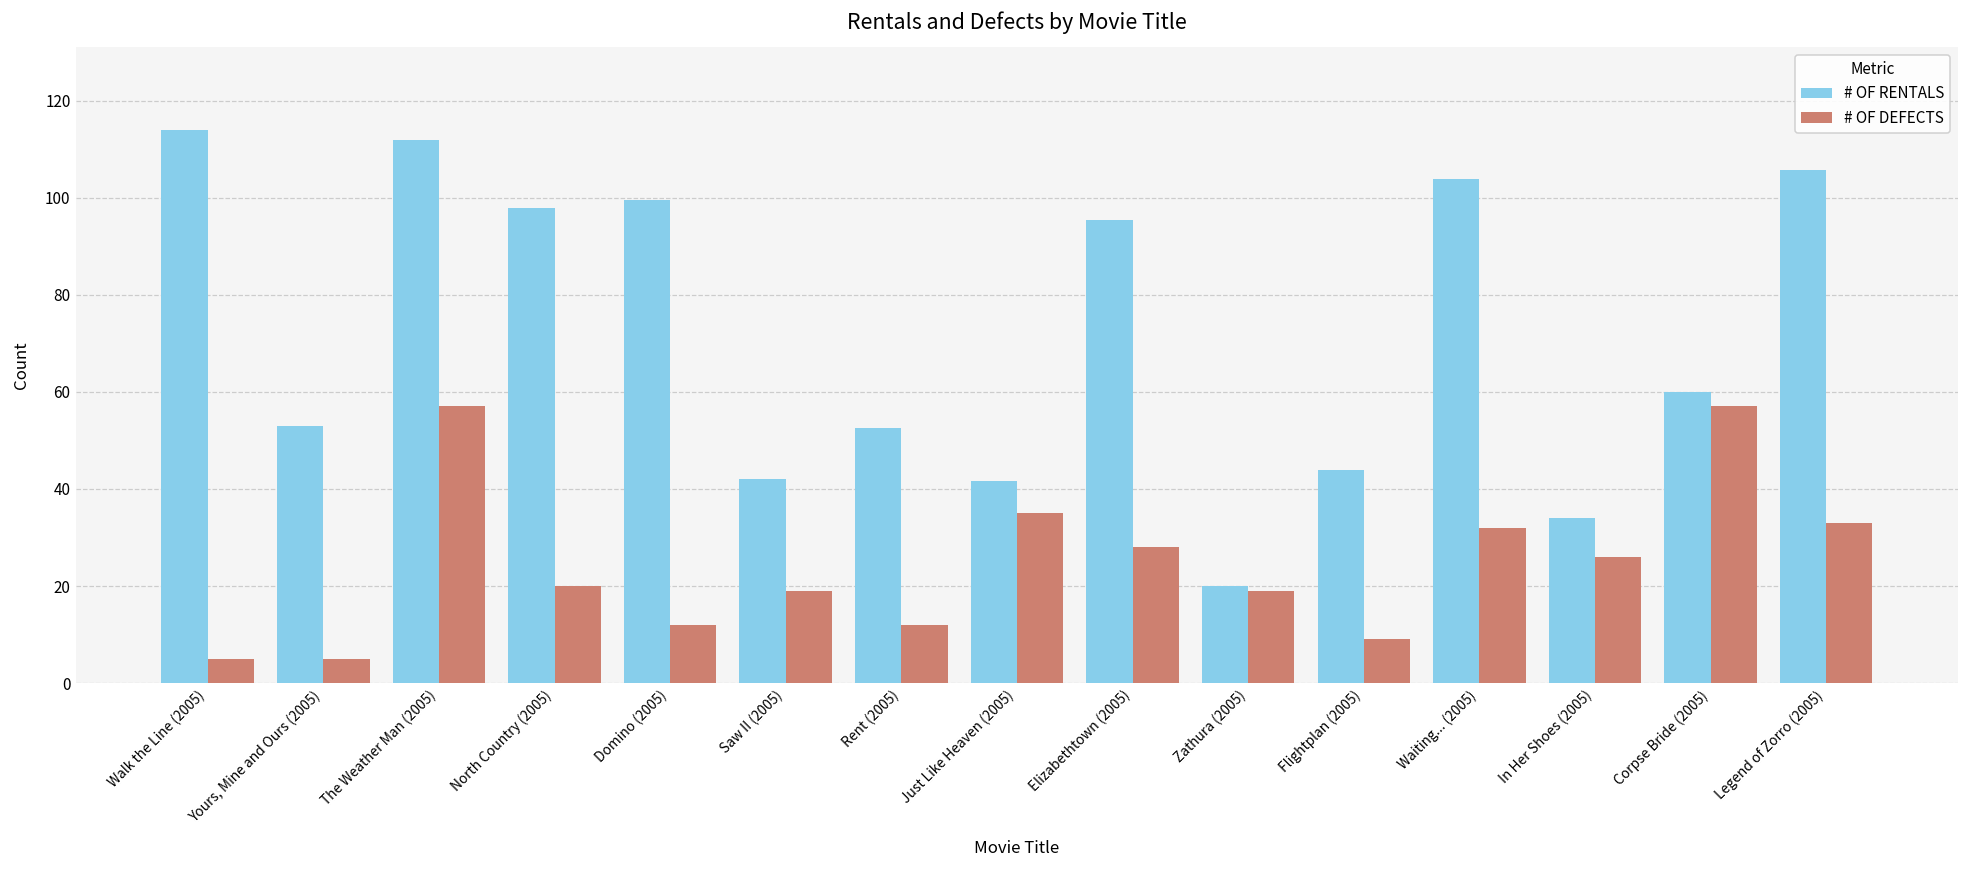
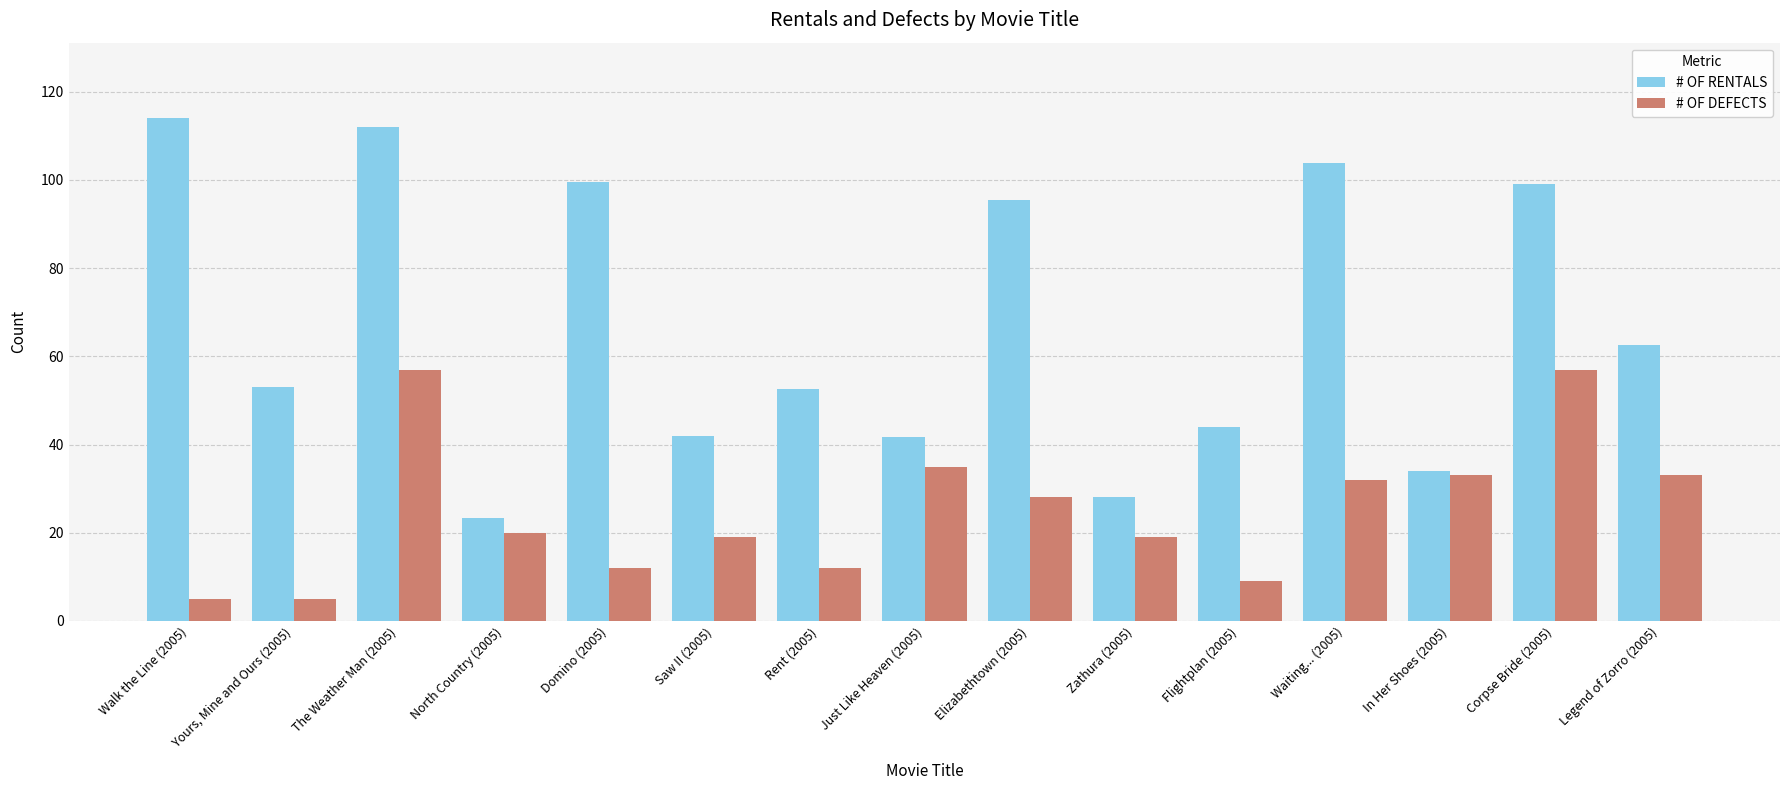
# OF RENTALS, North Country (2005): 98 -> 23
# OF RENTALS, Zathura (2005): 20 -> 28
# OF DEFECTS, In Her Shoes (2005): 26 -> 33
# OF RENTALS, Corpse Bride (2005): 60 -> 99
# OF RENTALS, Legend of Zorro (2005): 106 -> 62
